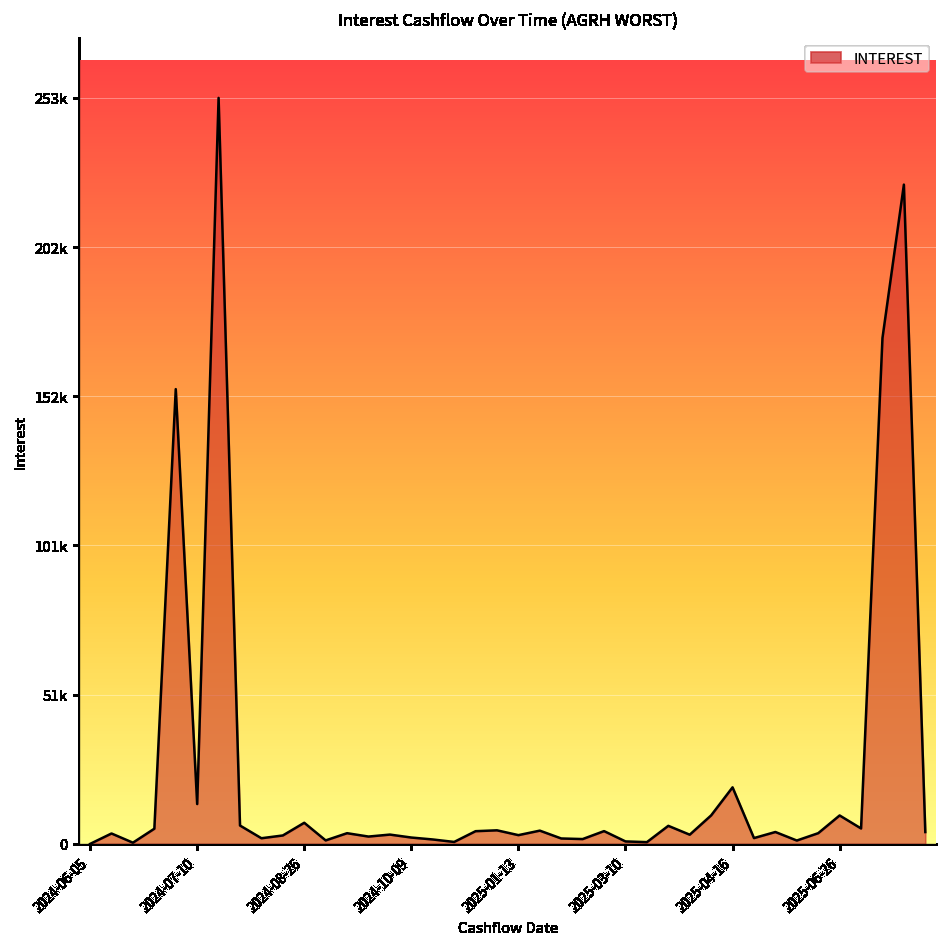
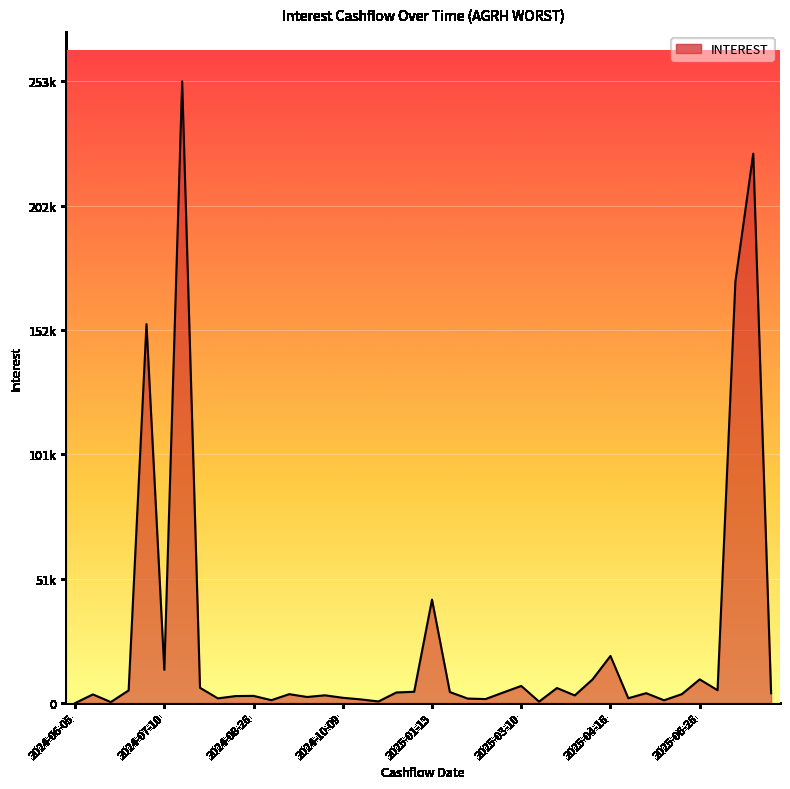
2024-08-26: 7000 -> 3000
2025-01-13: 3000 -> 42000
2025-03-10: 1000 -> 7000
